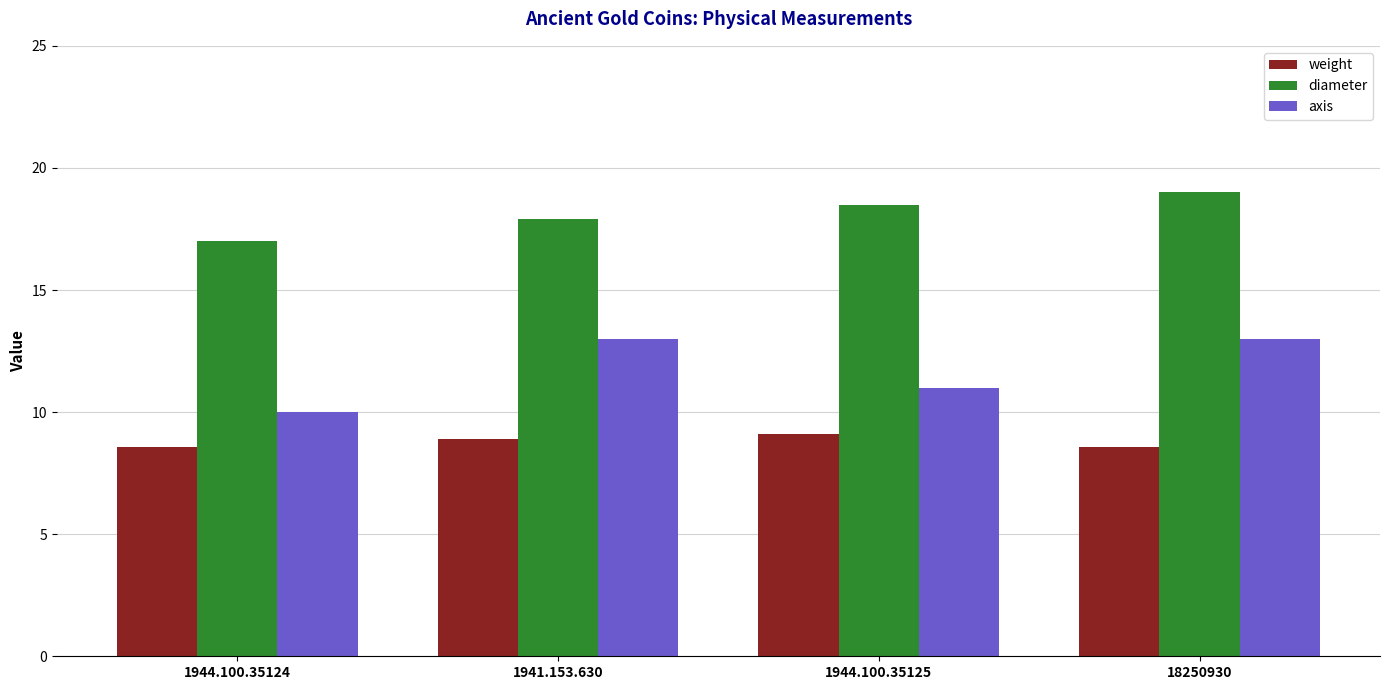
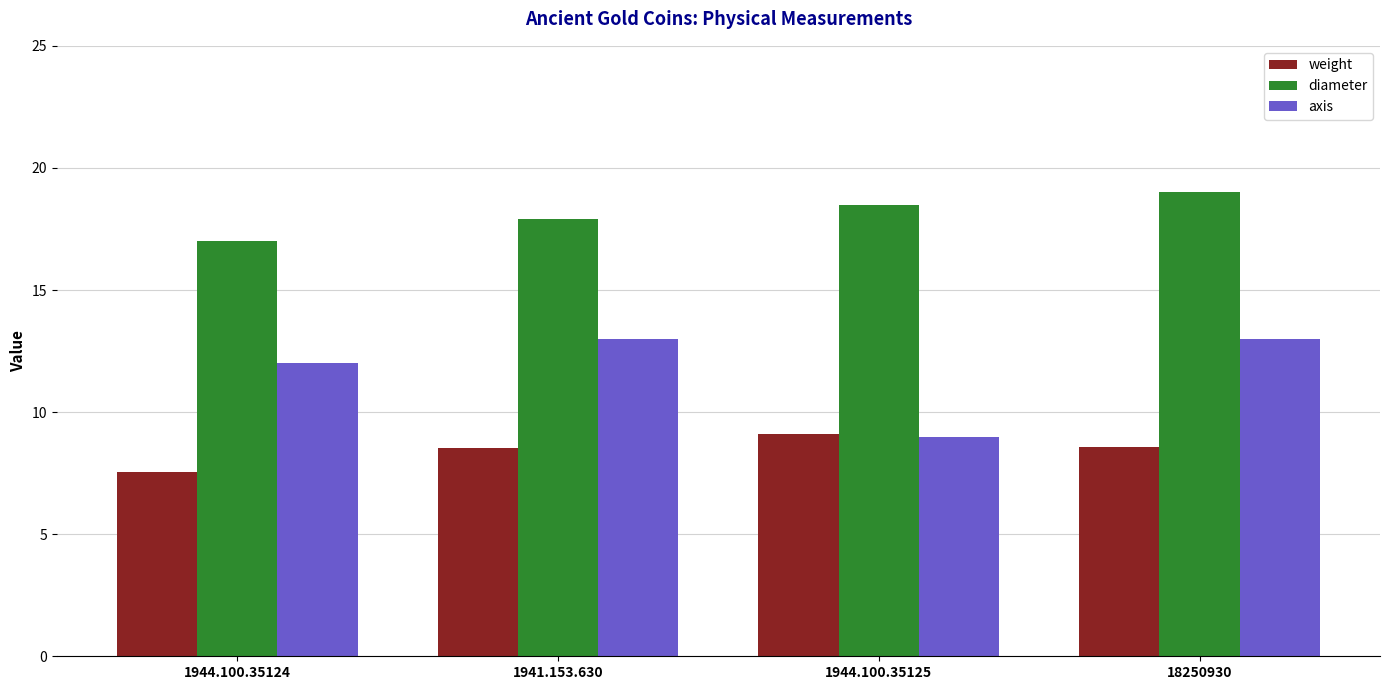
weight, 1944.100.35124: 8.6 -> 7.5
axis, 1944.100.35124: 10 -> 12
weight, 1941.153.630: 8.9 -> 8.5
axis, 1944.100.35125: 11 -> 9
